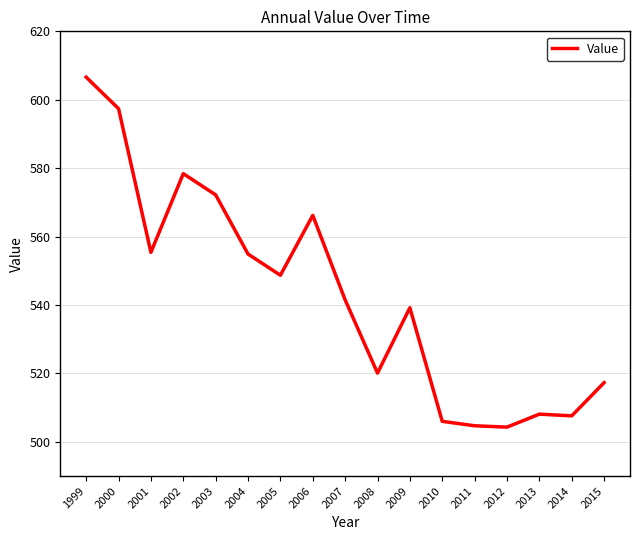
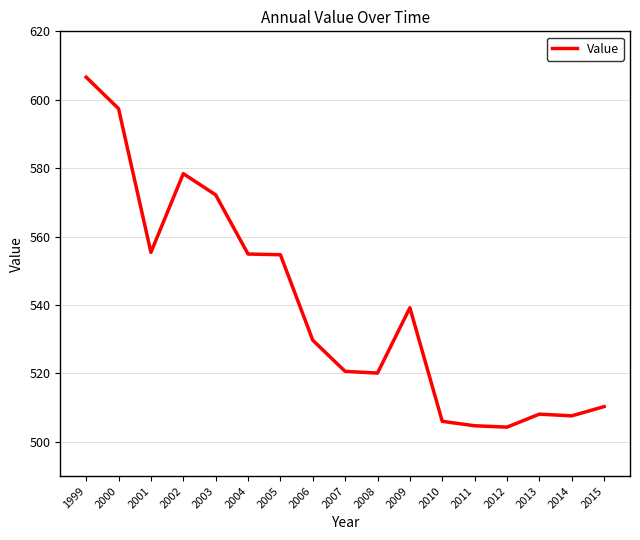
2005: 549 -> 555
2006: 566 -> 530
2007: 542 -> 521
2015: 517 -> 510
